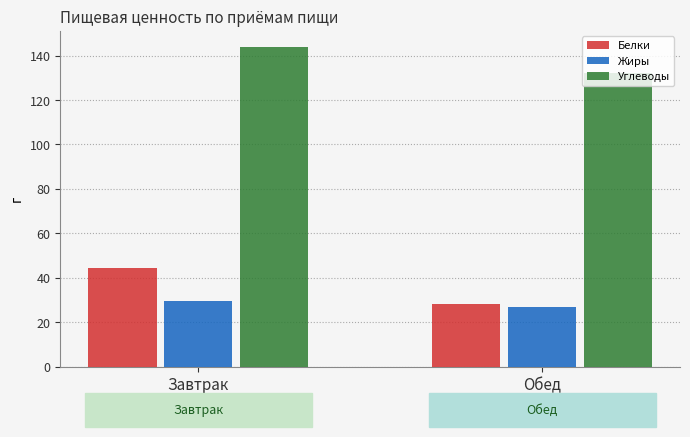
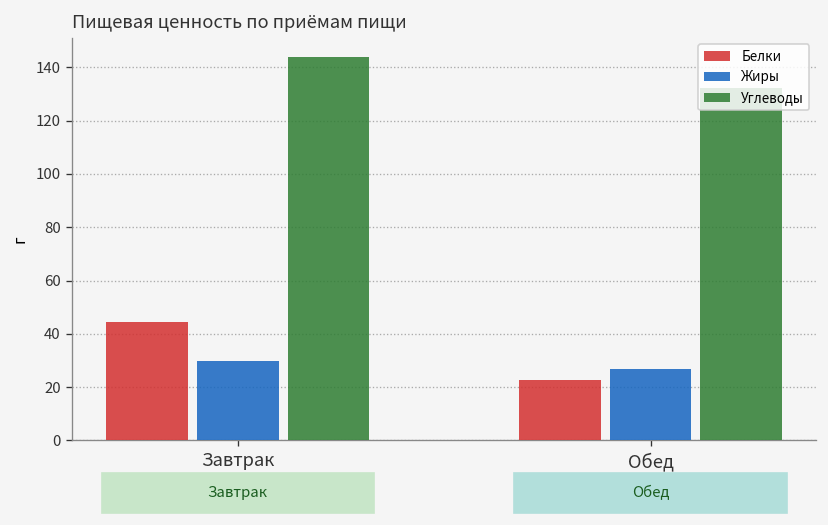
Белки, Обед: 28 -> 23
